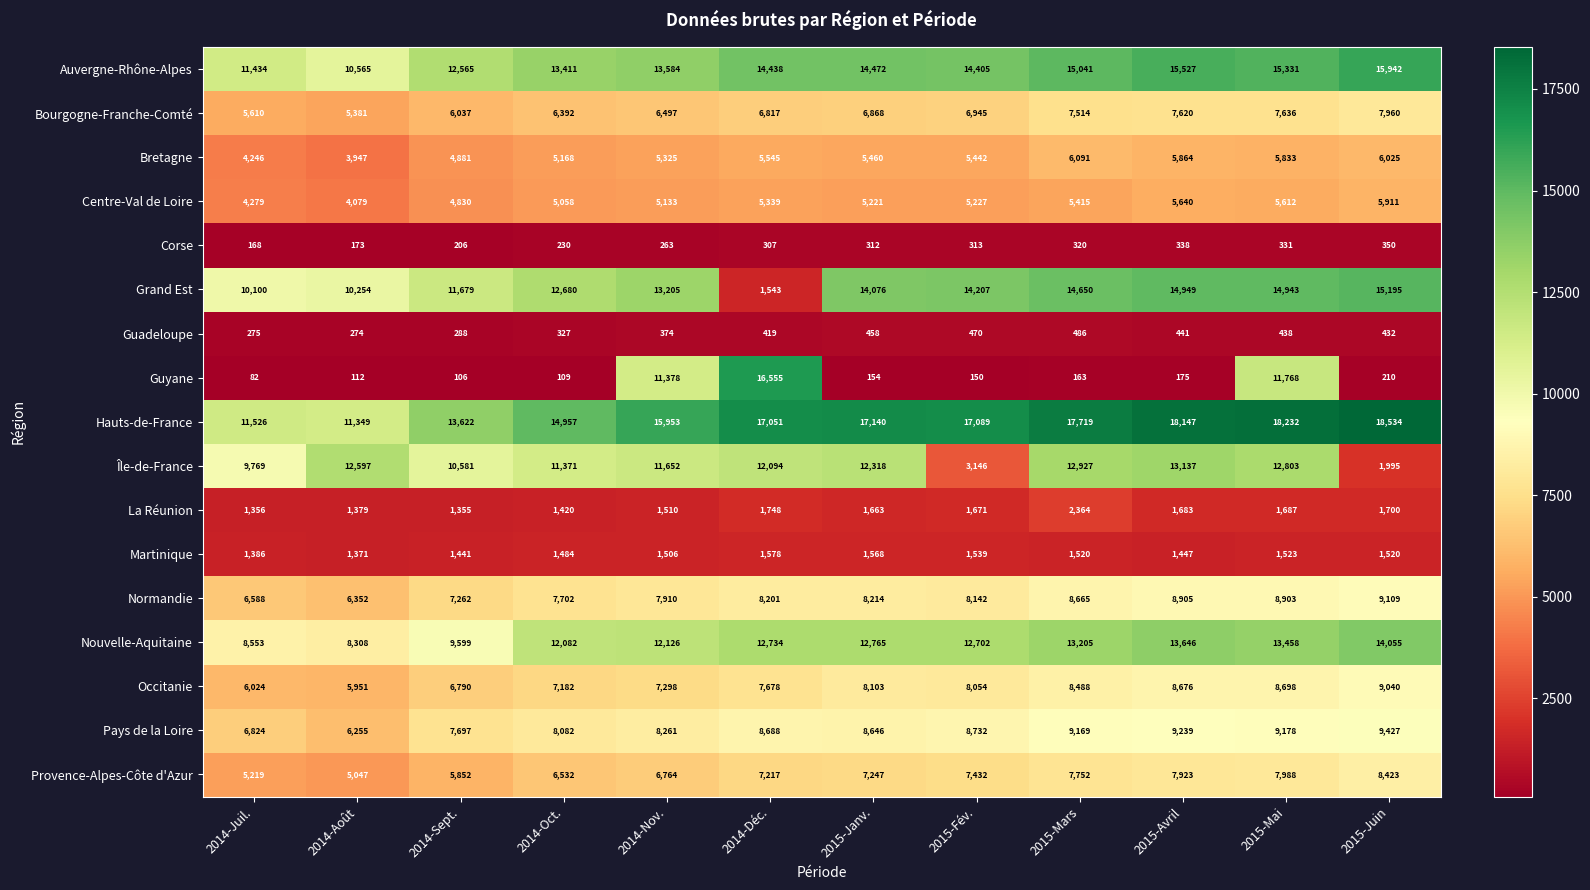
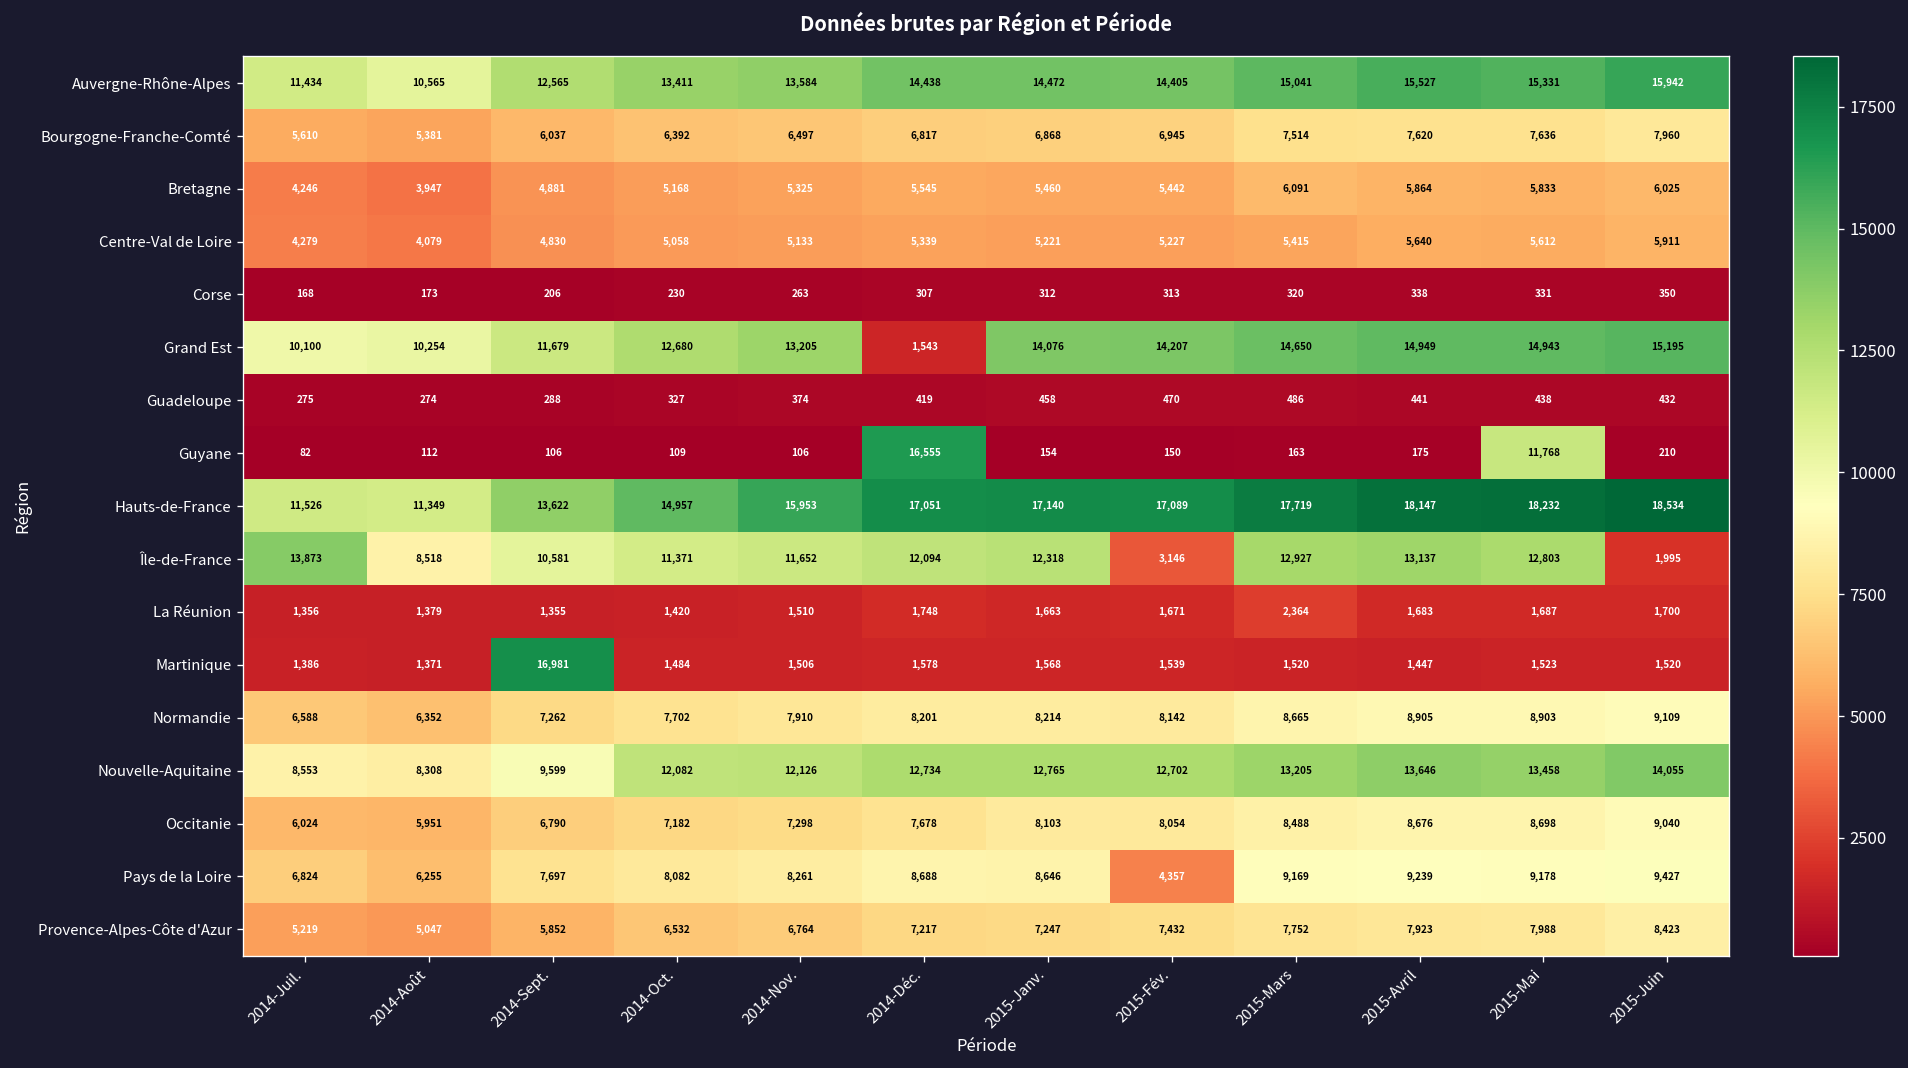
Guyane, 2014-Nov.: 11,378 -> 106
Île-de-France, 2014-Juil.: 9,769 -> 13,873
Île-de-France, 2014-Août: 12,597 -> 8,518
Martinique, 2014-Sept.: 1,441 -> 16,981
Pays de la Loire, 2015-Fév.: 8,732 -> 4,357
